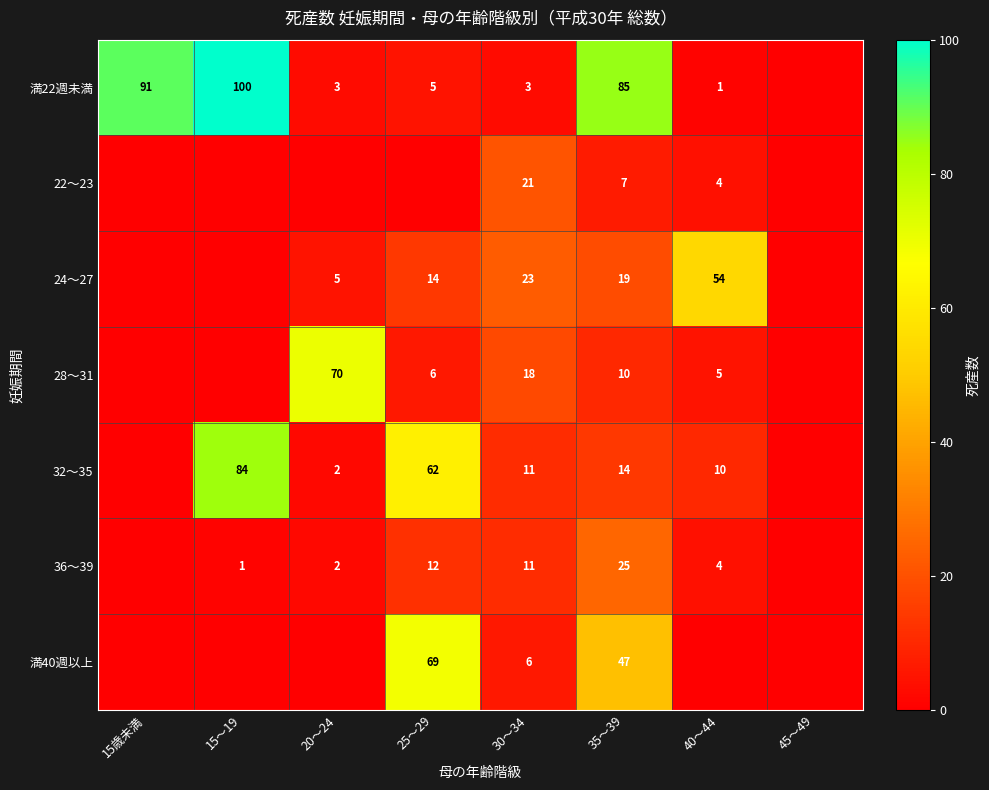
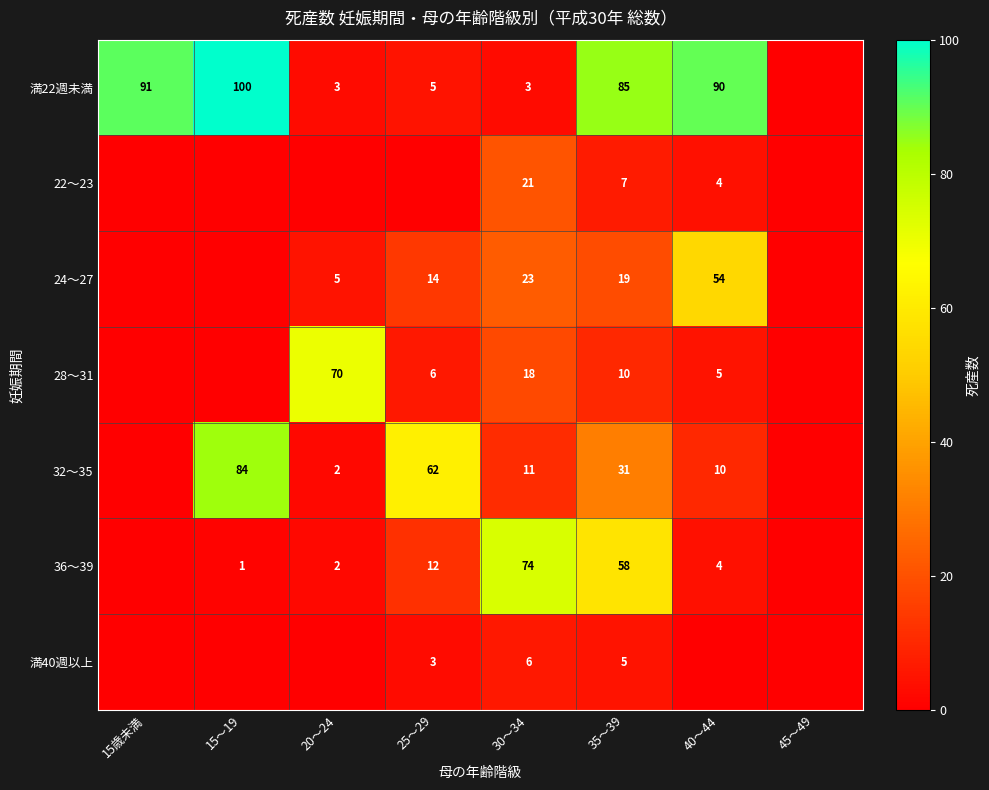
満22週未満, 40～44: 1 -> 90
32～35, 35～39: 14 -> 31
36～39, 30～34: 11 -> 74
36～39, 35～39: 25 -> 58
満40週以上, 25～29: 69 -> 3
満40週以上, 35～39: 47 -> 5
